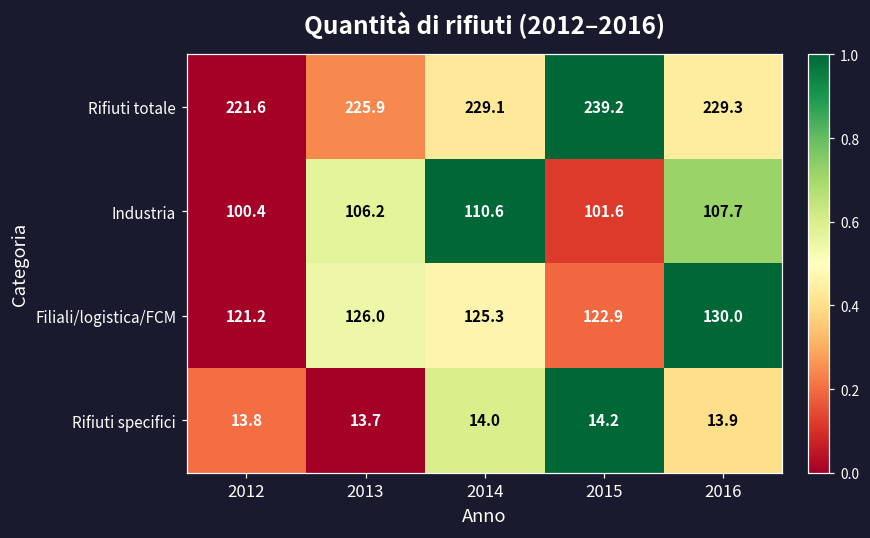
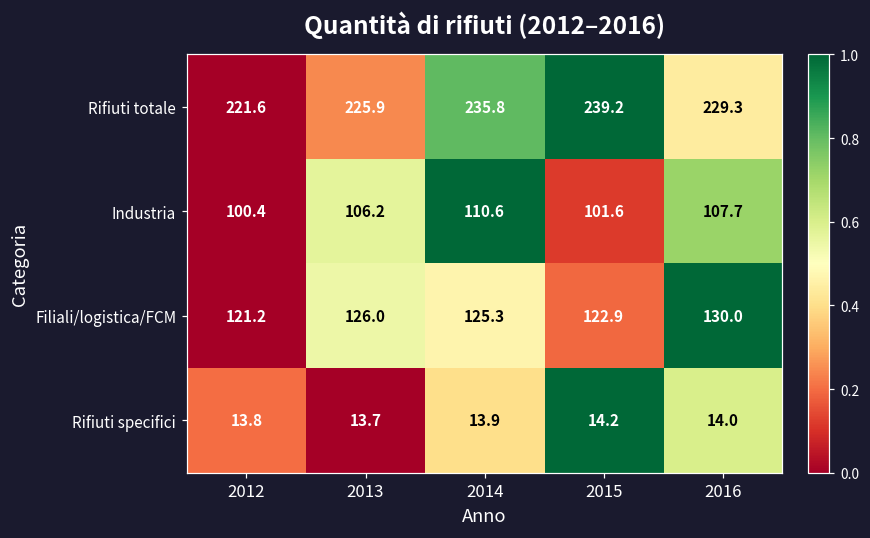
Rifiuti totale, 2014: 229.1 -> 235.8
Rifiuti specifici, 2014: 14.0 -> 13.9
Rifiuti specifici, 2016: 13.9 -> 14.0
